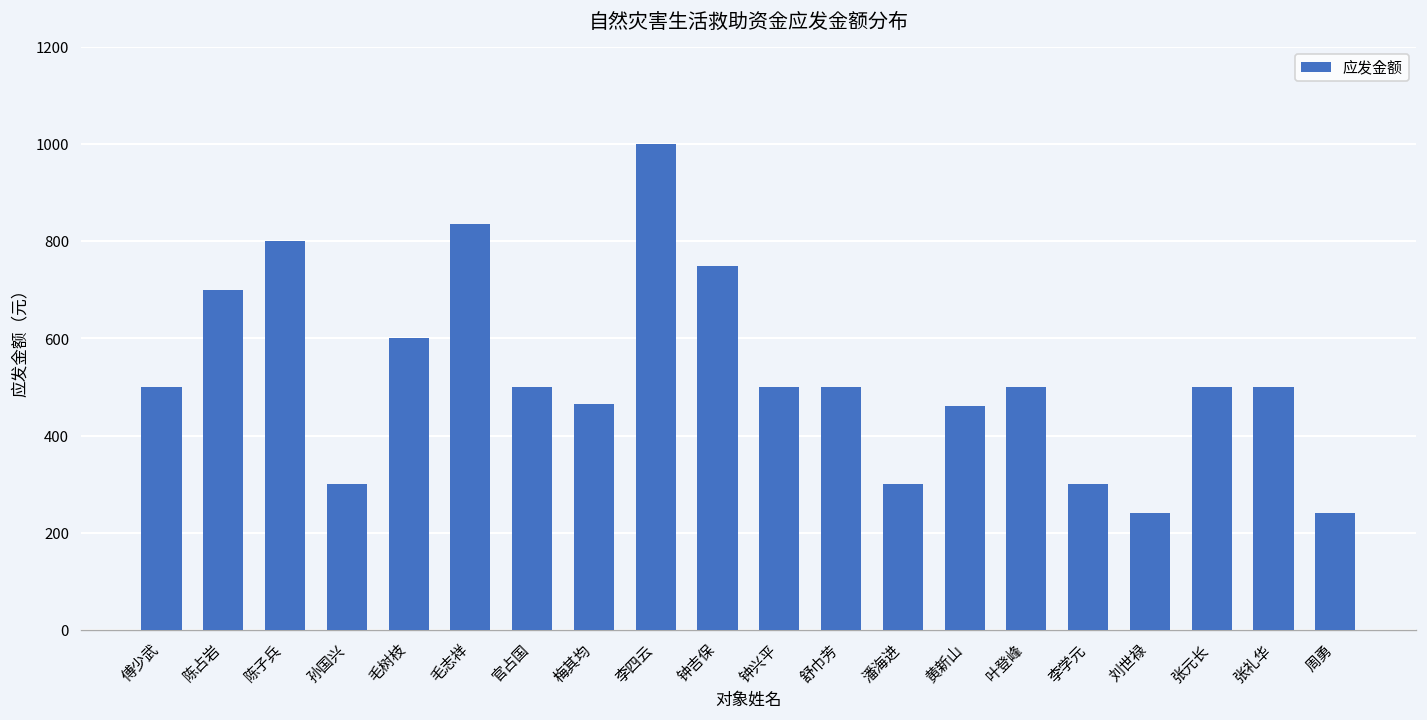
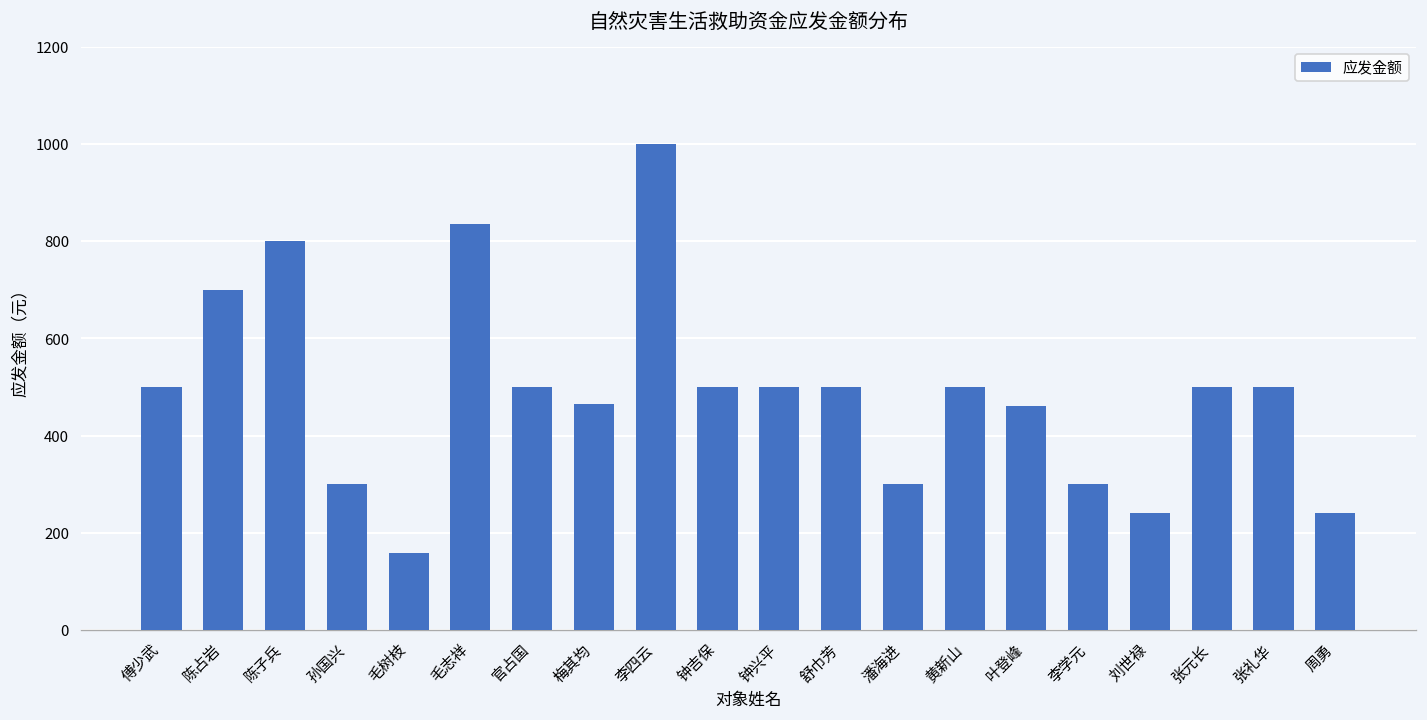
毛树枝: 600 -> 160
钟吉保: 750 -> 500
黄新山: 460 -> 500
叶登峰: 500 -> 460
